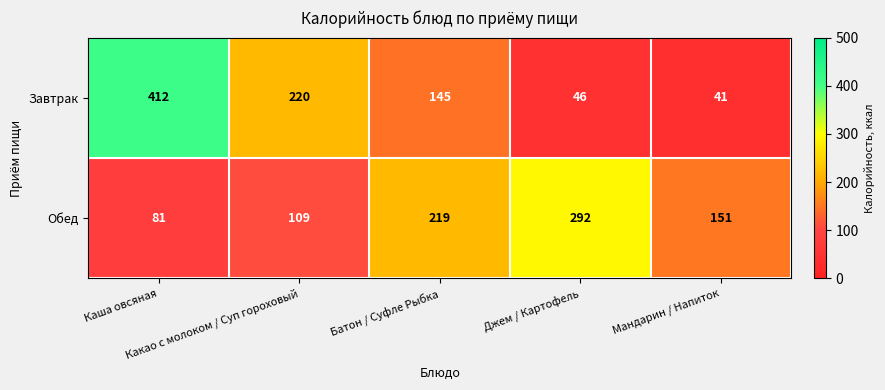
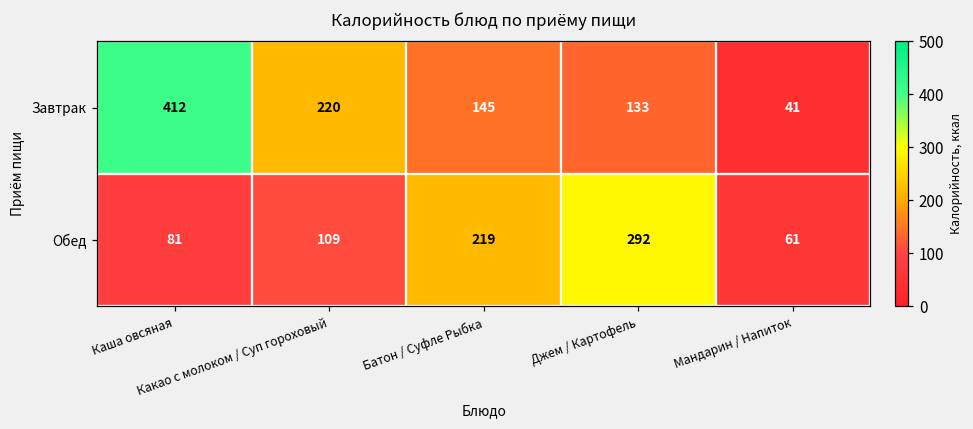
Завтрак, Джем / Картофель: 46 -> 133
Обед, Мандарин / Напиток: 151 -> 61
